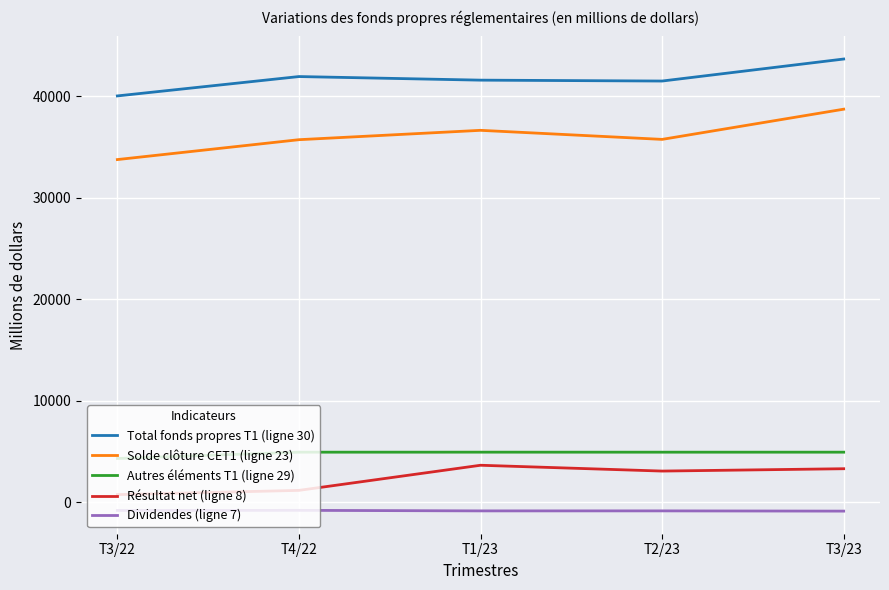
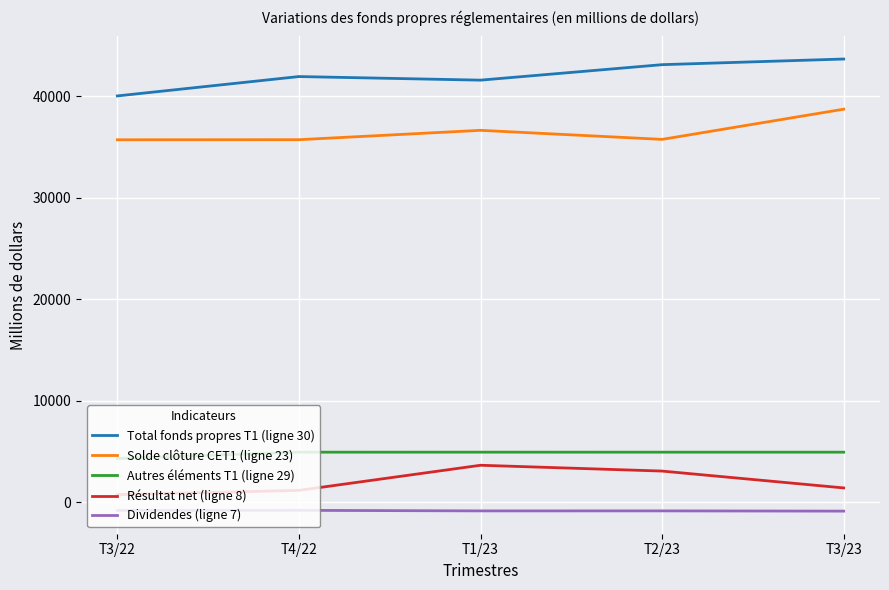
Solde clôture CET1 (ligne 23), T3/22: 33800 -> 35700
Total fonds propres T1 (ligne 30), T2/23: 41500 -> 43100
Résultat net (ligne 8), T3/23: 3300 -> 1400
